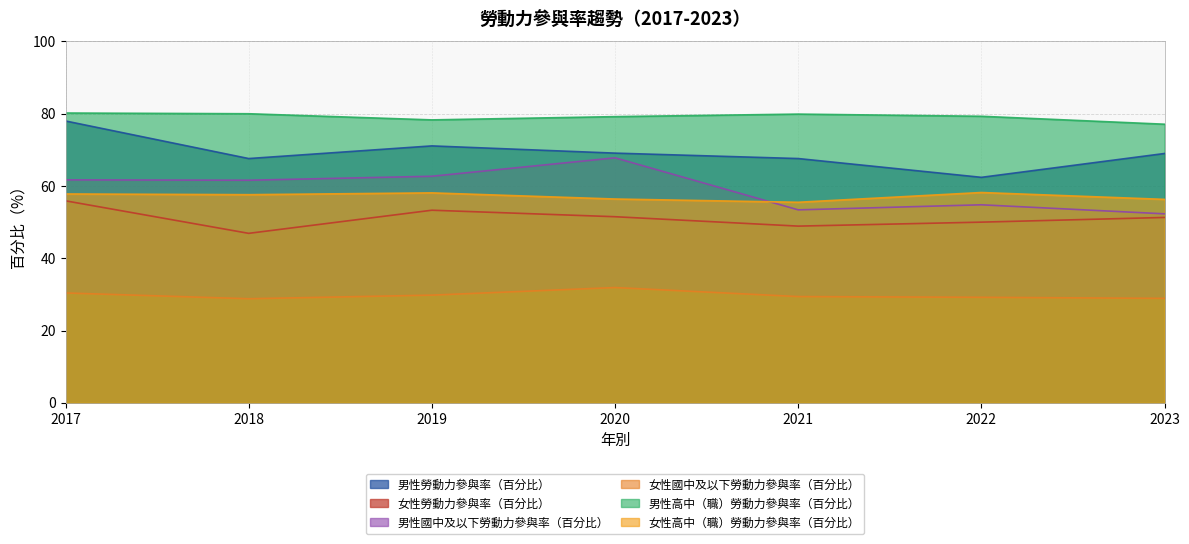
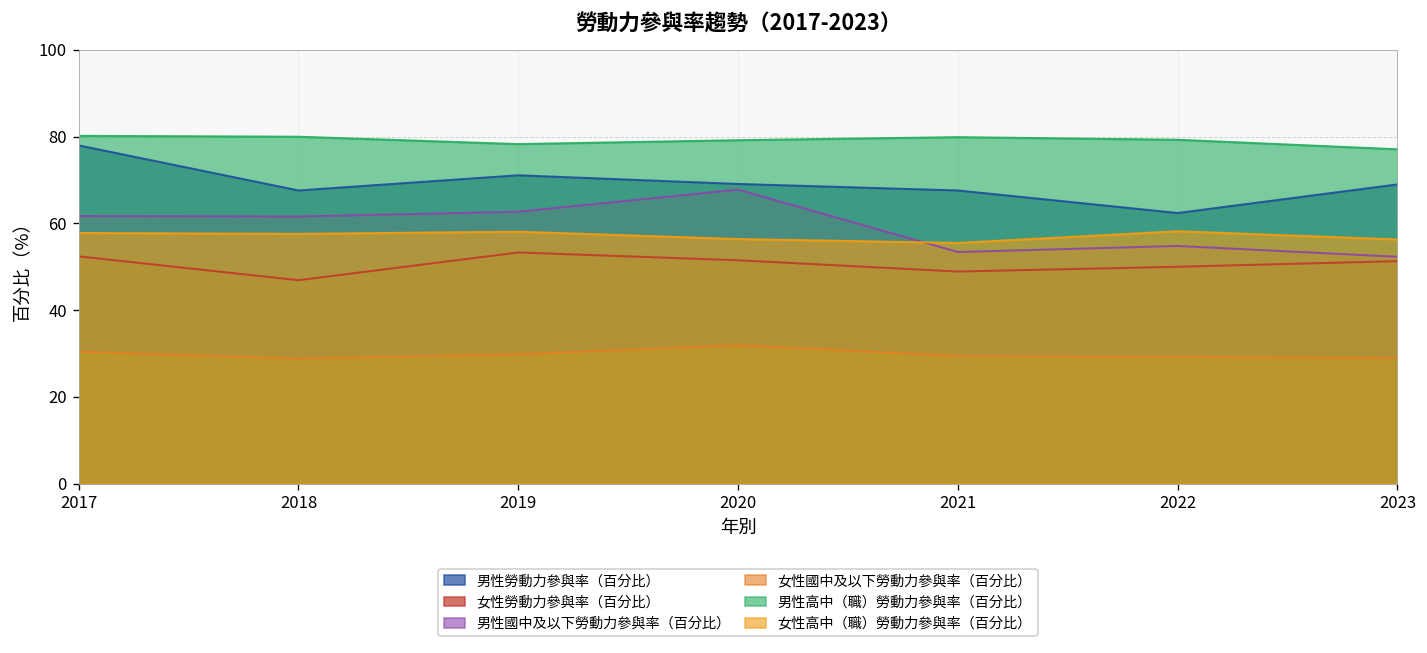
女性勞動力參與率（百分比）, 2017: 56 -> 52
